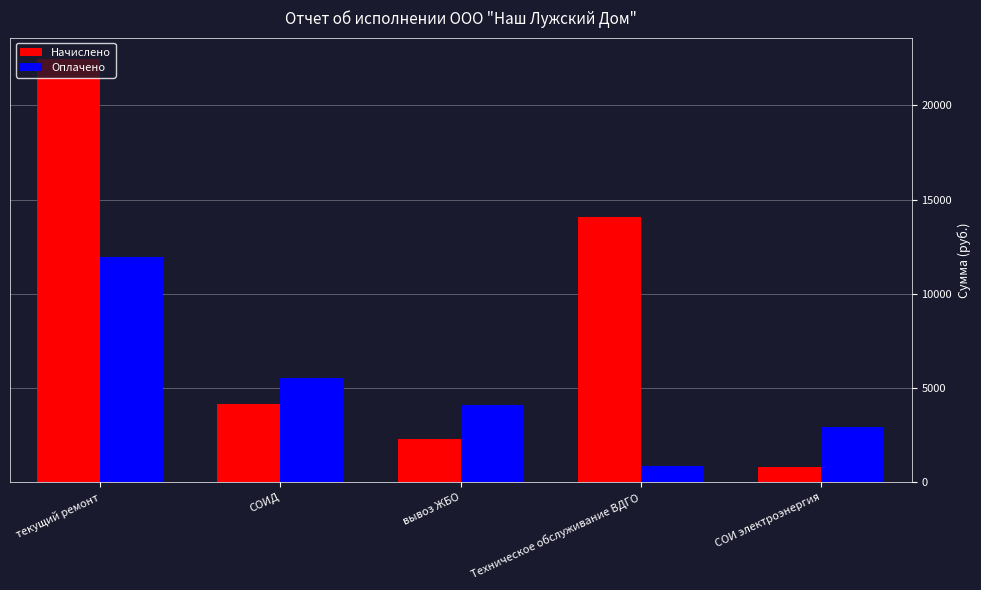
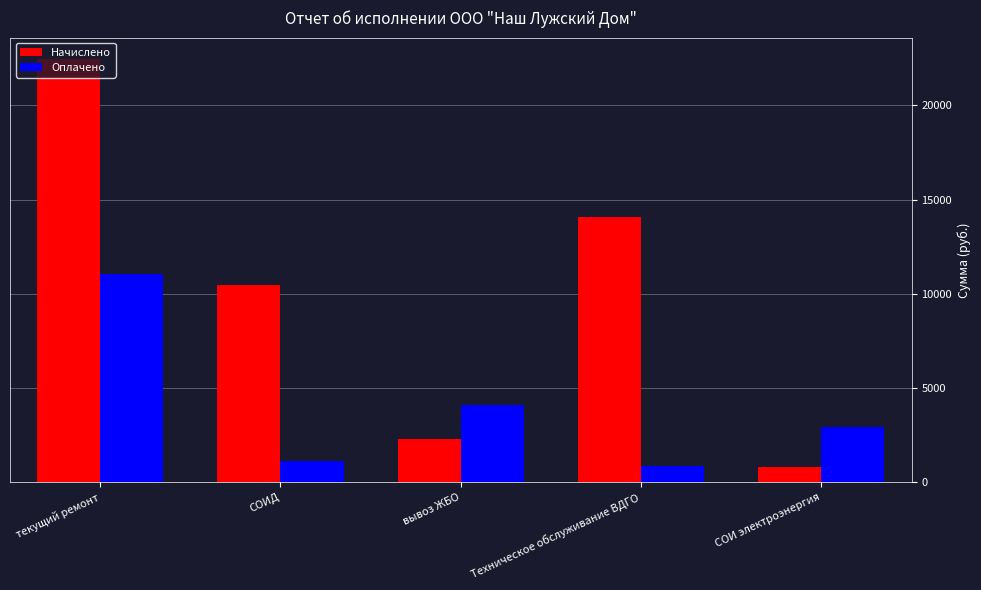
Оплачено, текущий ремонт: 12000 -> 11000
Начислено, СОИД: 4200 -> 10500
Оплачено, СОИД: 5600 -> 1100
